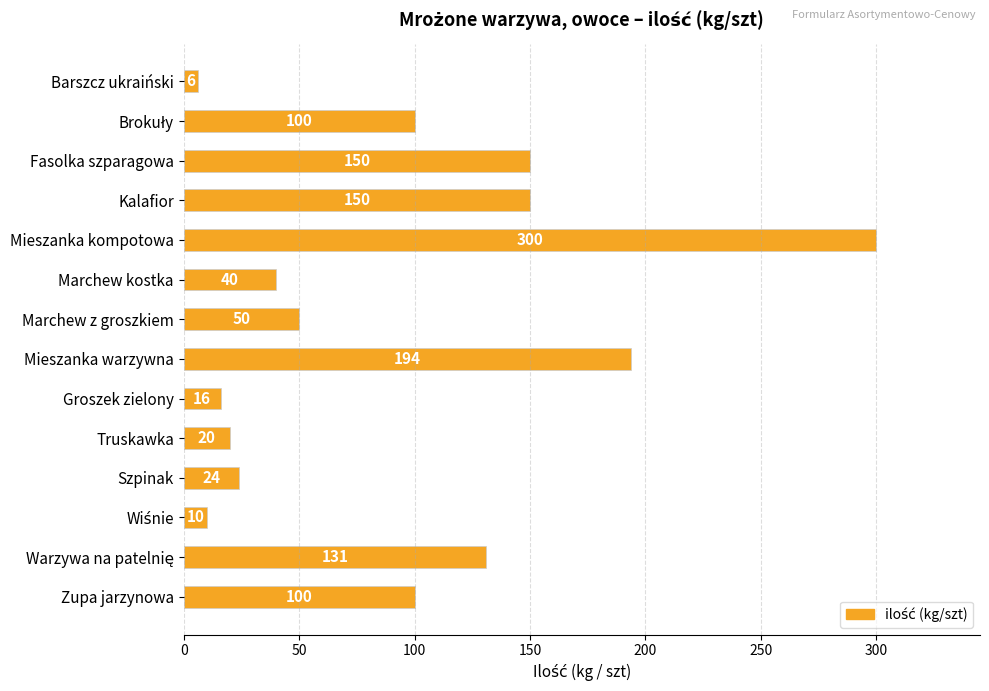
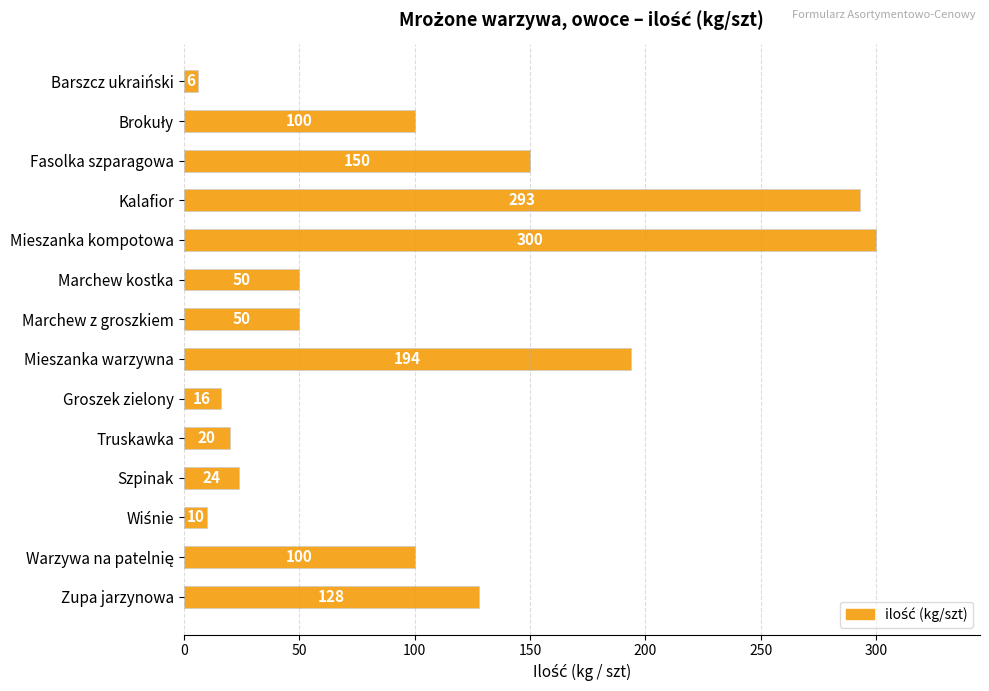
Kalafior: 150 -> 293
Marchew kostka: 40 -> 50
Warzywa na patelnię: 131 -> 100
Zupa jarzynowa: 100 -> 128
